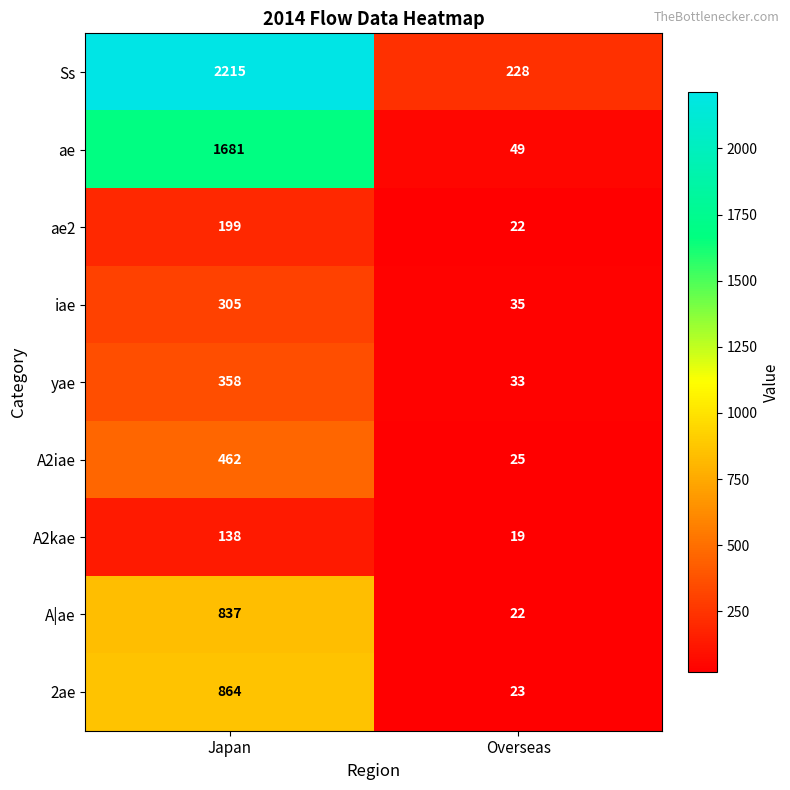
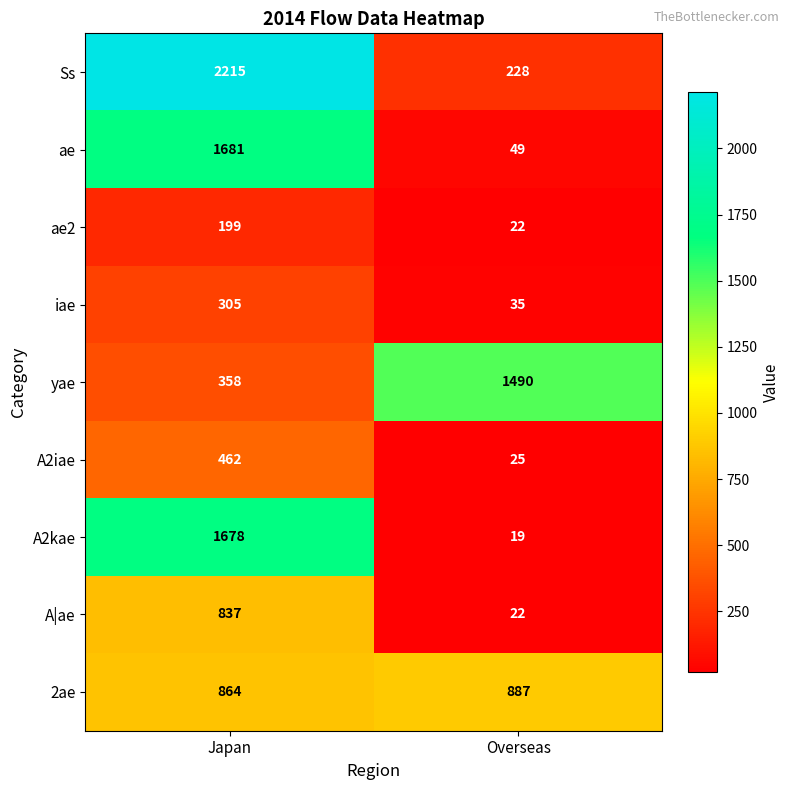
yae, Overseas: 33 -> 1490
A2kae, Japan: 138 -> 1678
2ae, Overseas: 23 -> 887
